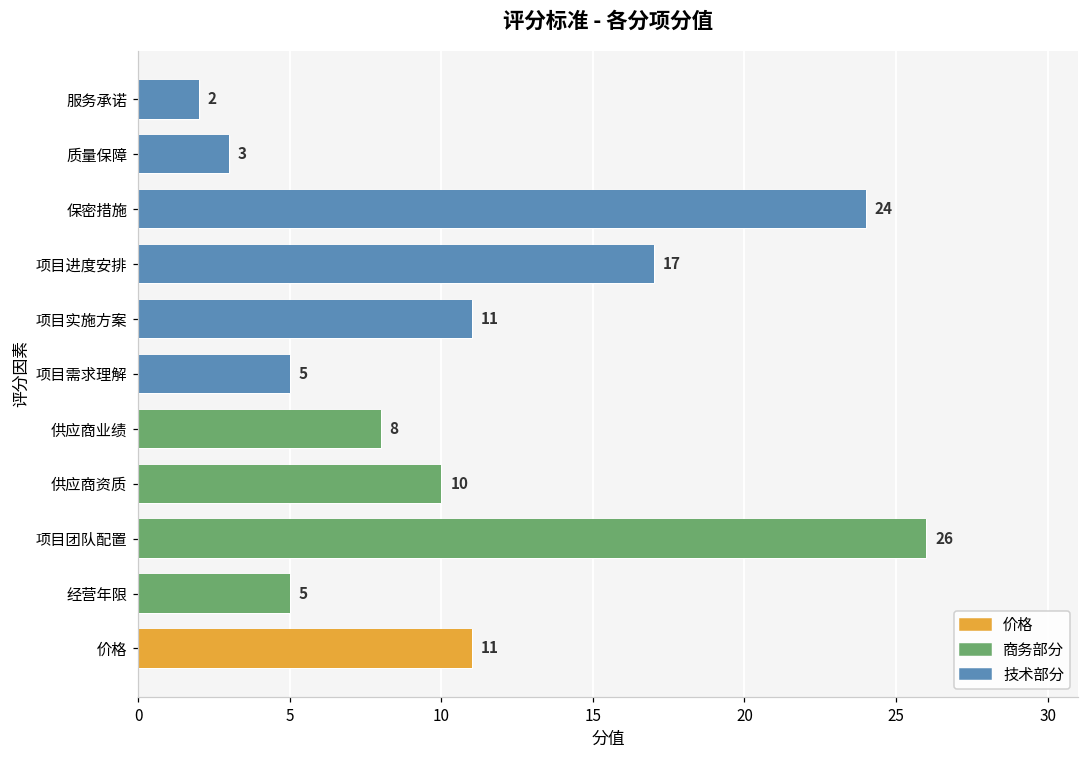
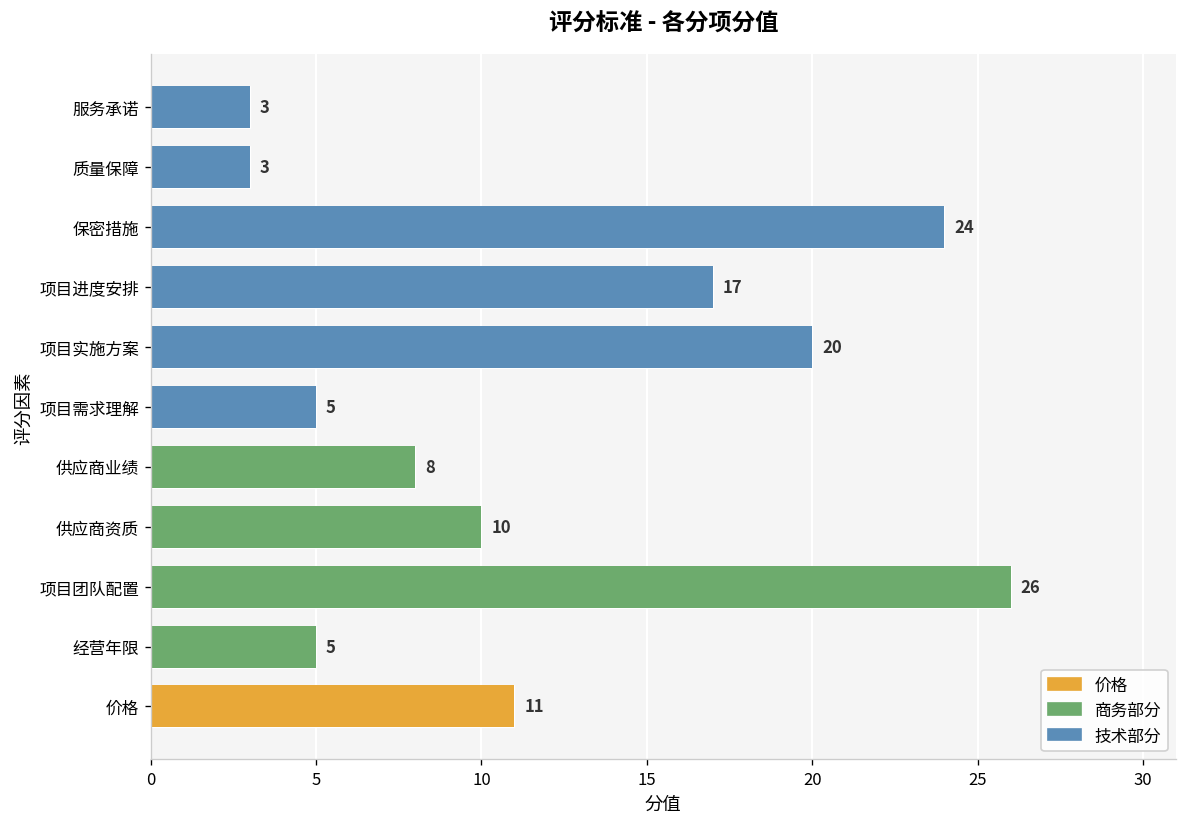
技术部分, 服务承诺: 2 -> 3
技术部分, 项目实施方案: 11 -> 20
